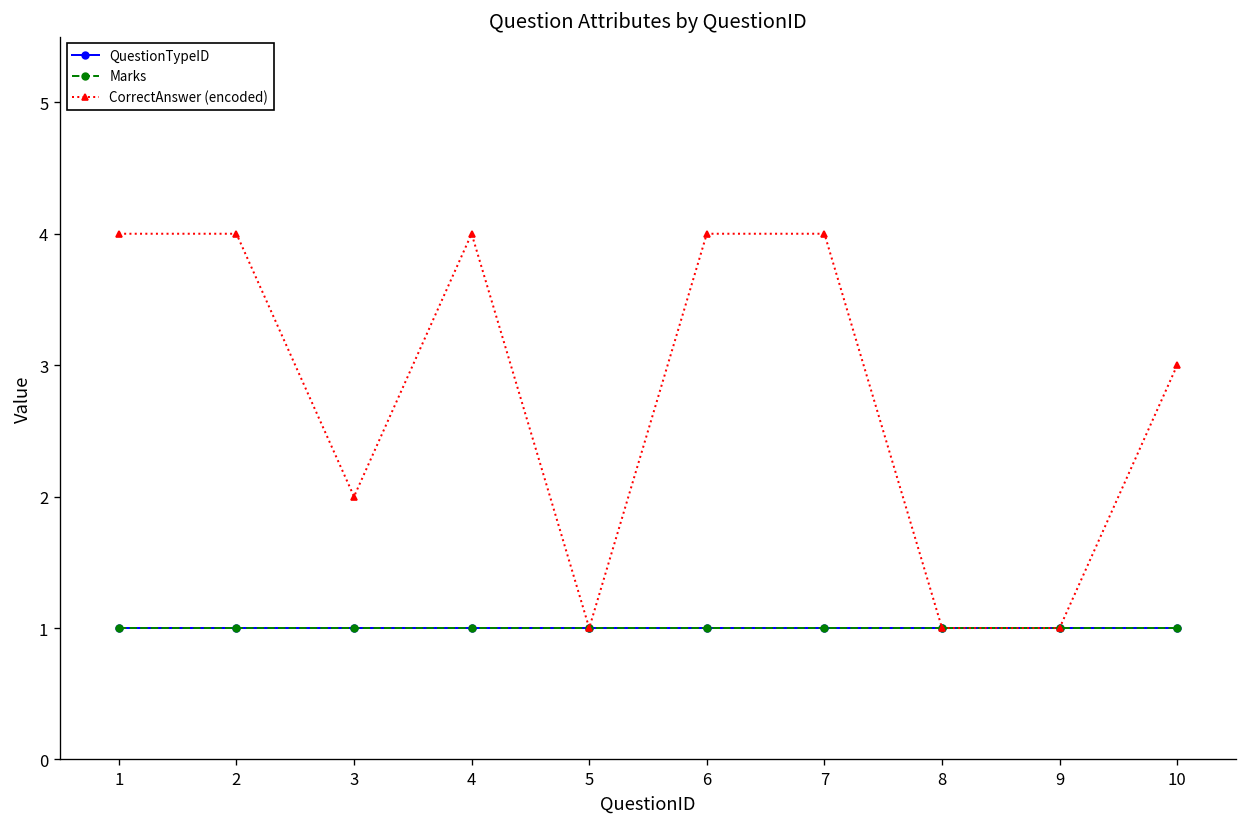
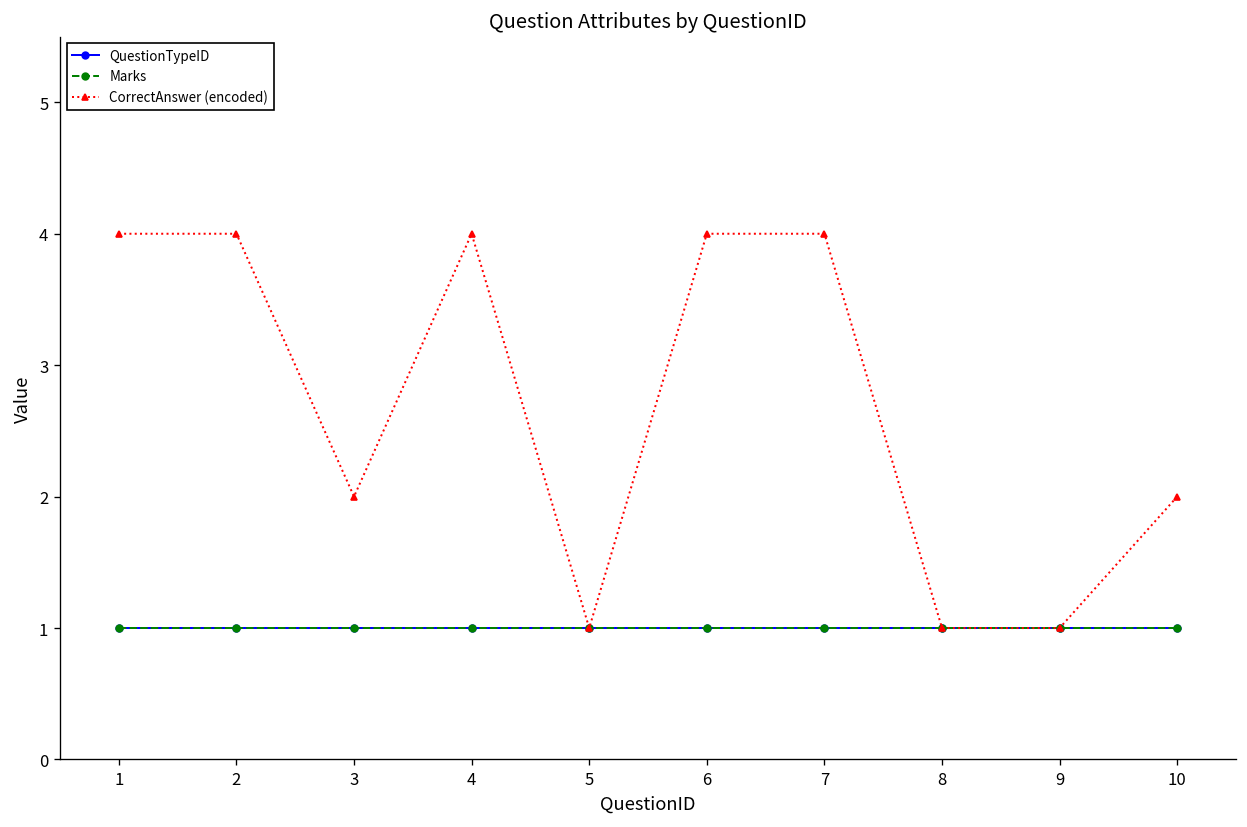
CorrectAnswer (encoded), 10: 3 -> 2
